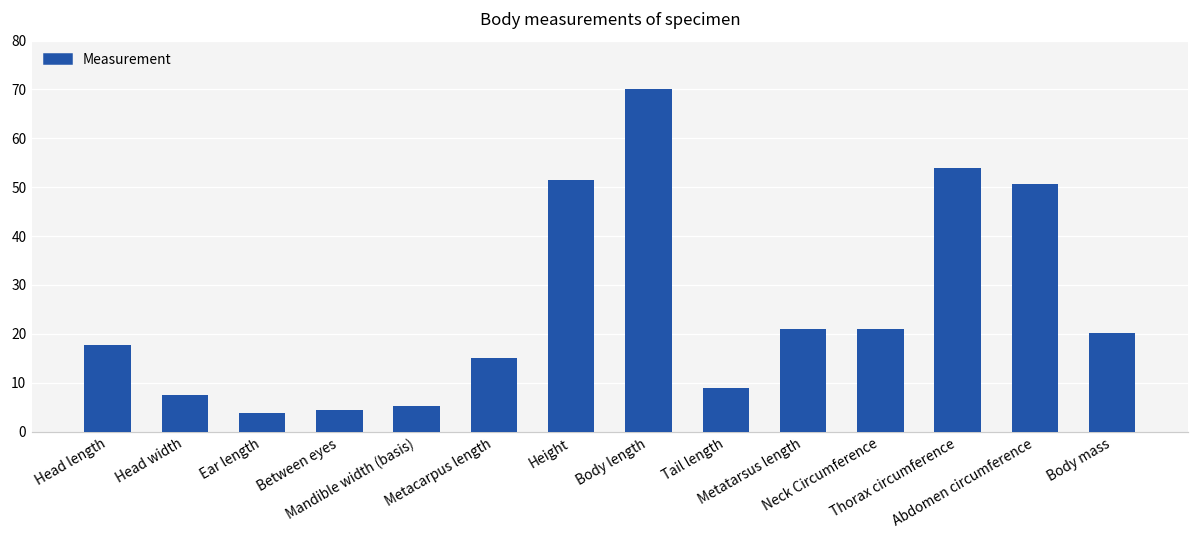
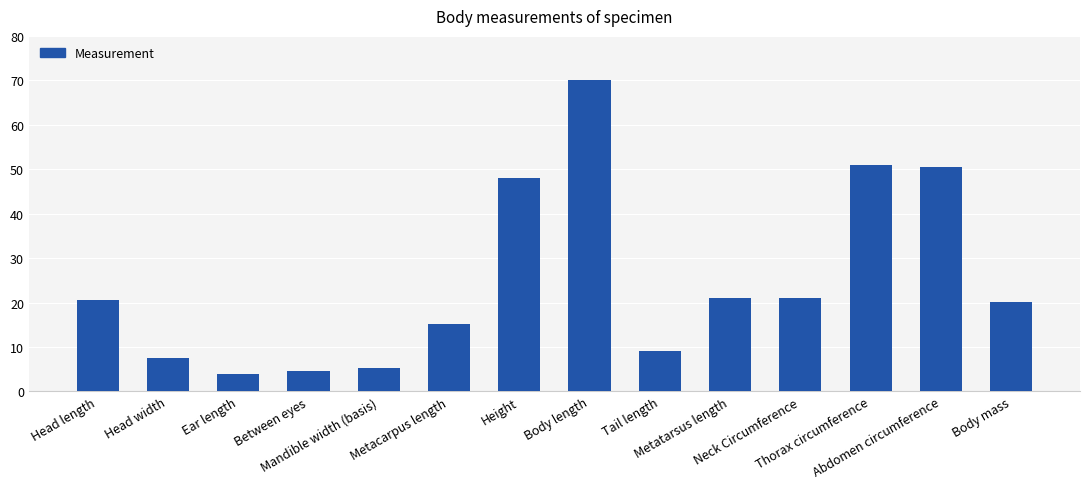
Head length: 18 -> 21
Height: 52 -> 48
Thorax circumference: 54 -> 51
